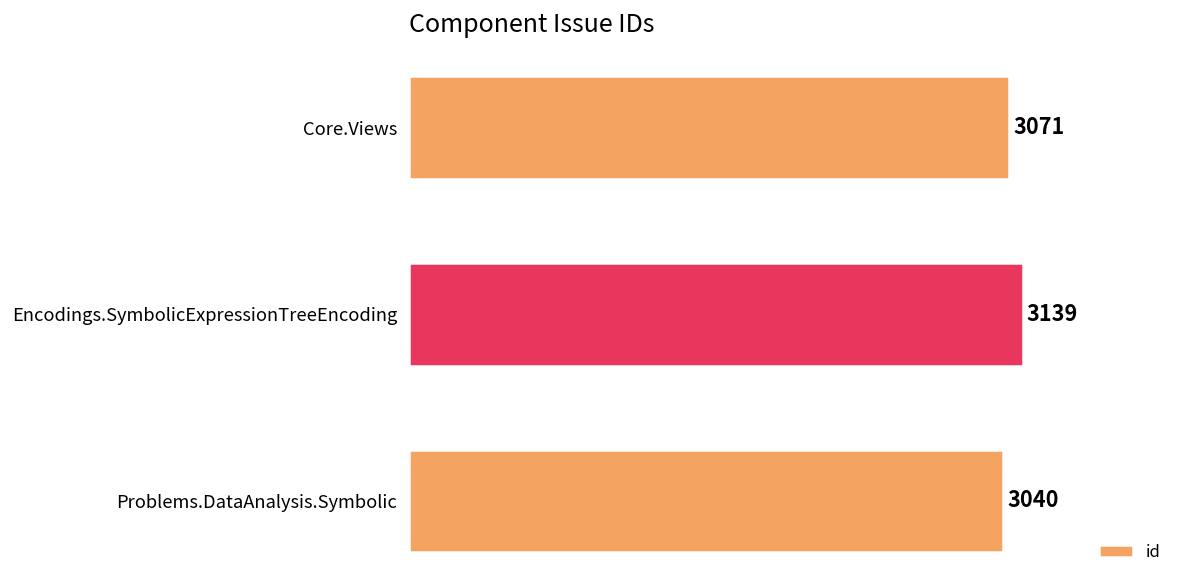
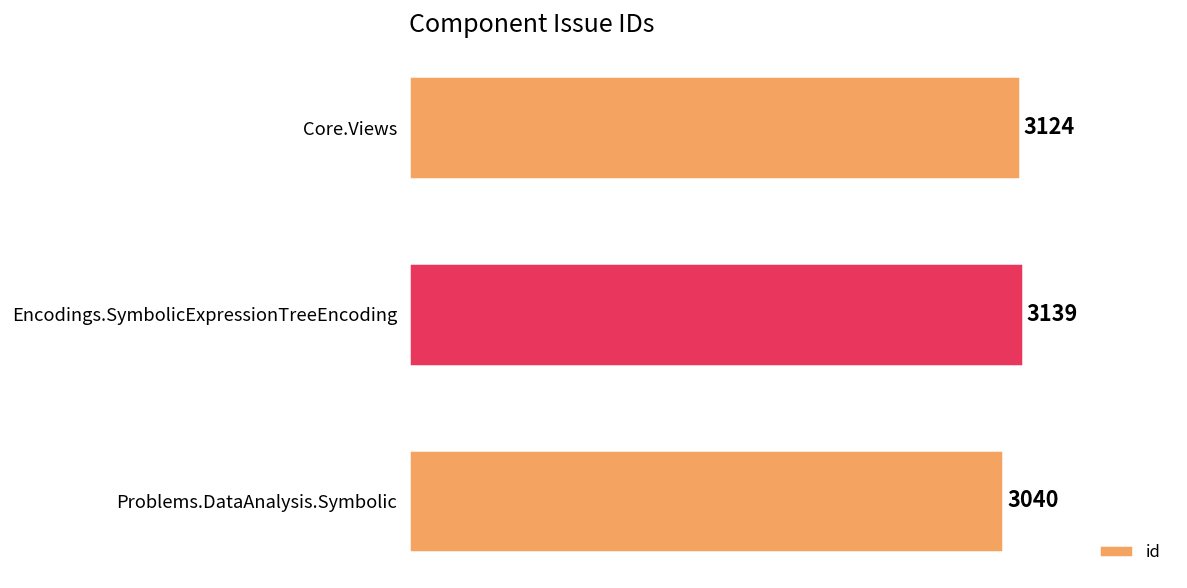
Core.Views: 3071 -> 3124
